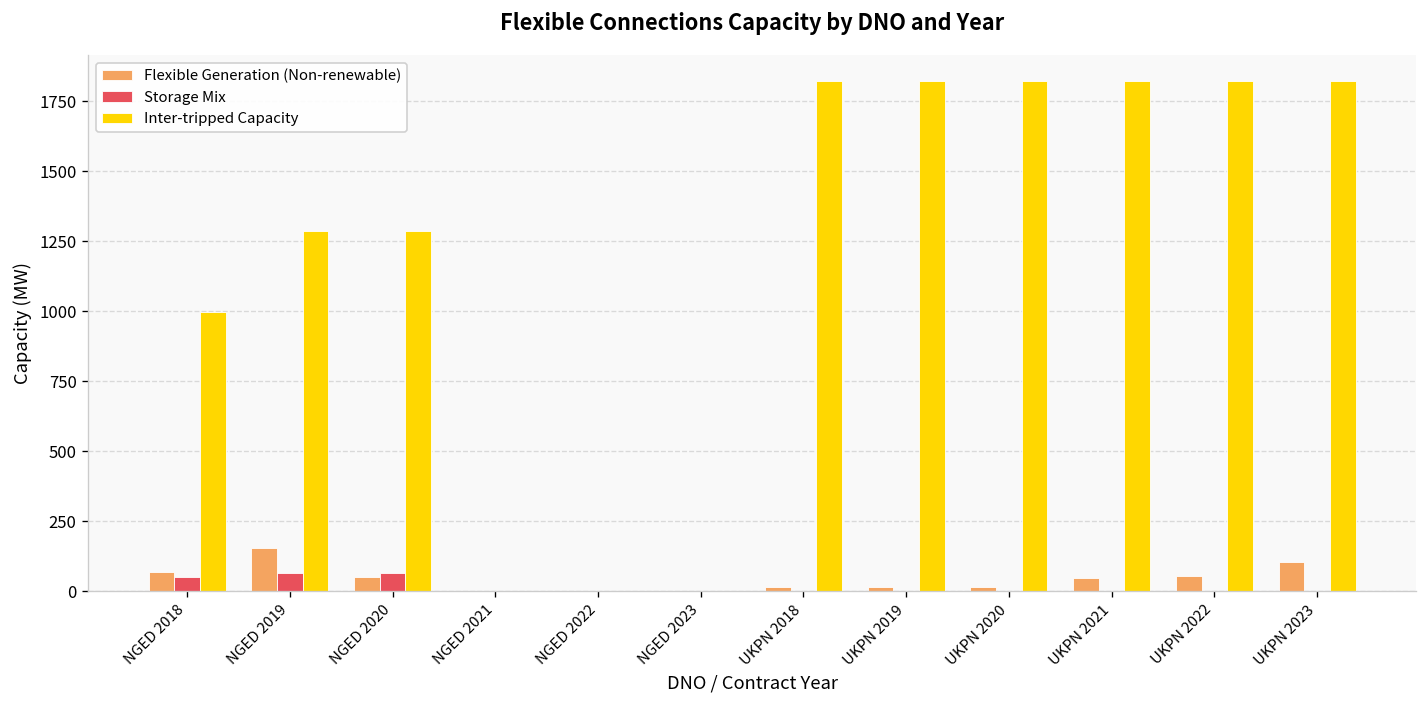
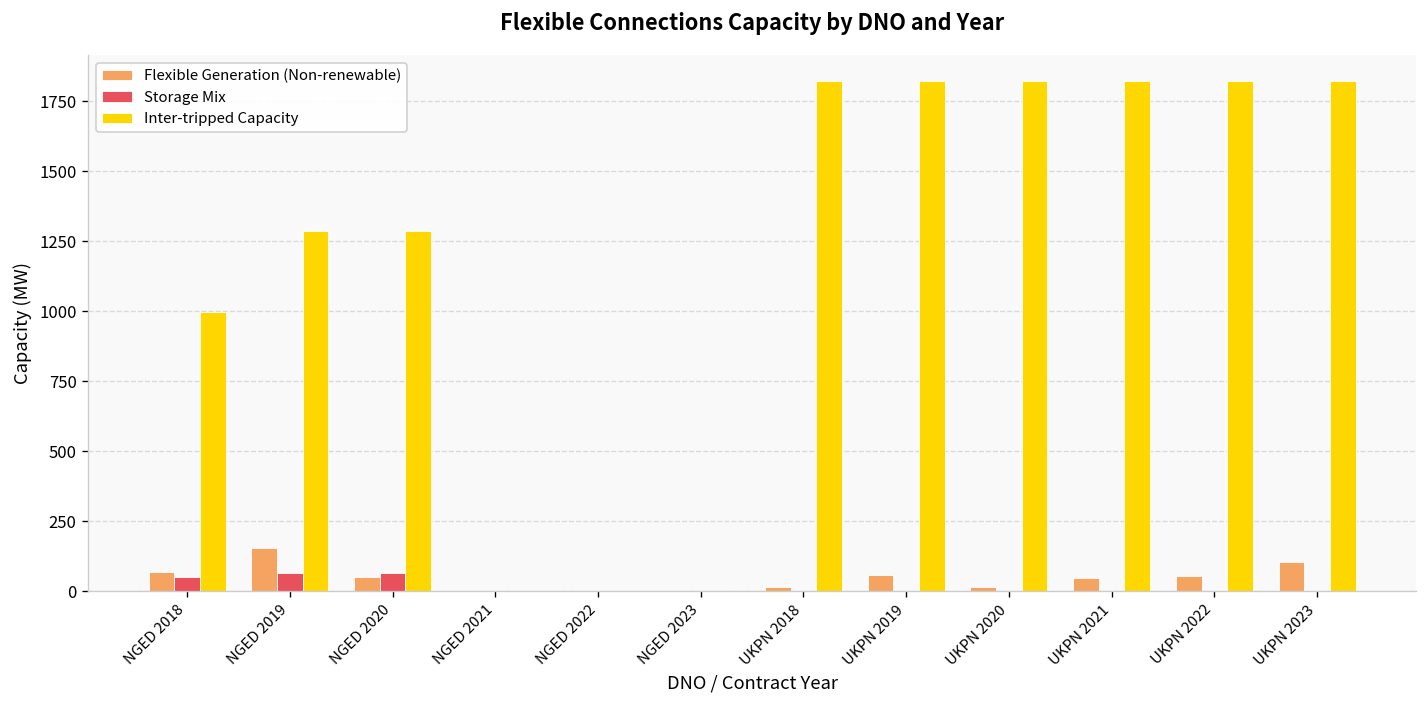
Flexible Generation (Non-renewable), UKPN 2019: 10 -> 60
